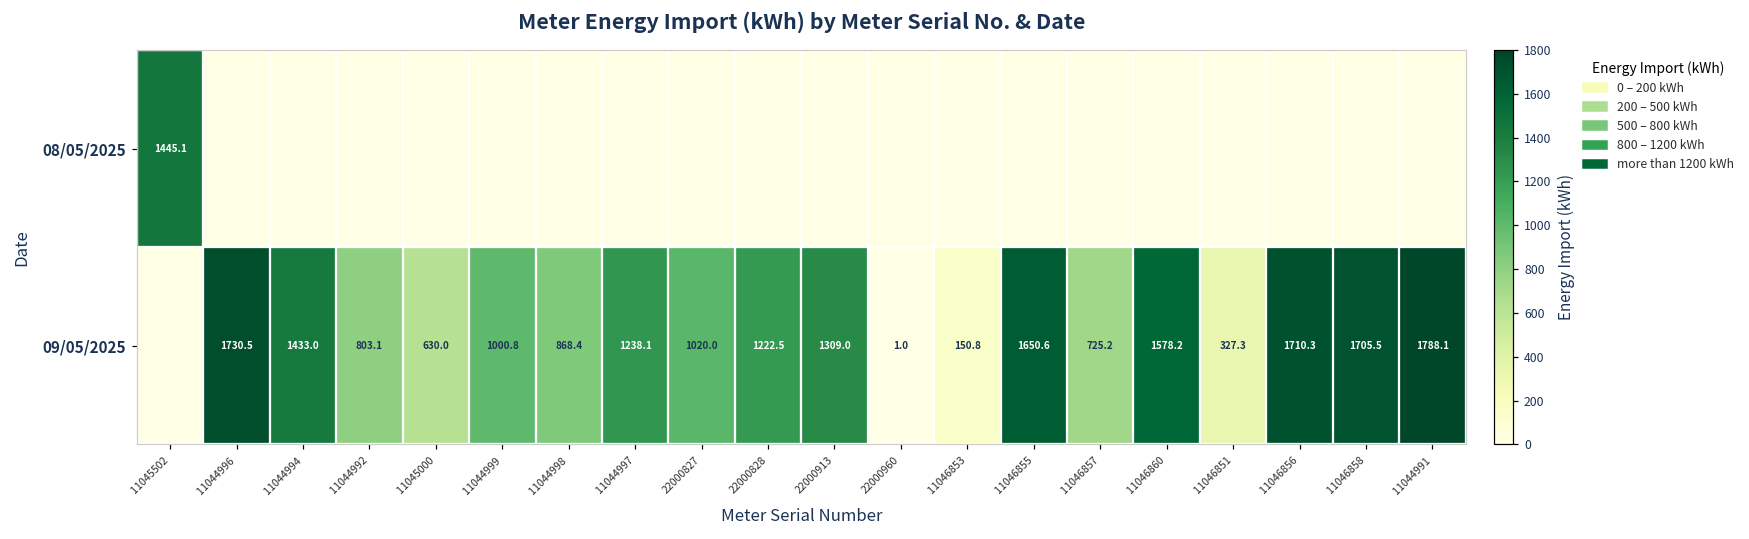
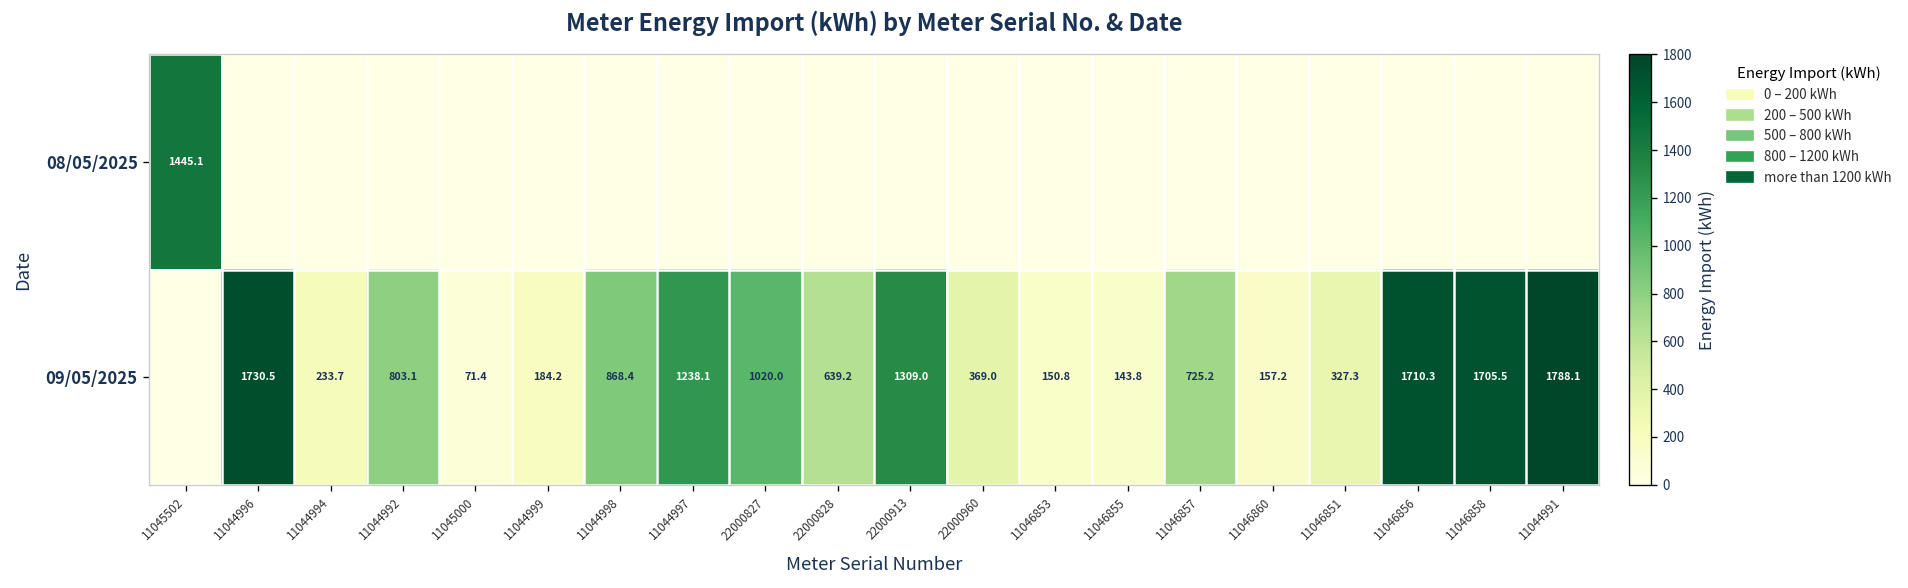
09/05/2025, 11044994: 1433.0 -> 233.7
09/05/2025, 11045000: 630.0 -> 71.4
09/05/2025, 11044999: 1000.8 -> 184.2
09/05/2025, 22000828: 1222.5 -> 639.2
09/05/2025, 22000960: 1.0 -> 369.0
09/05/2025, 11046855: 1650.6 -> 143.8
09/05/2025, 11046860: 1578.2 -> 157.2
